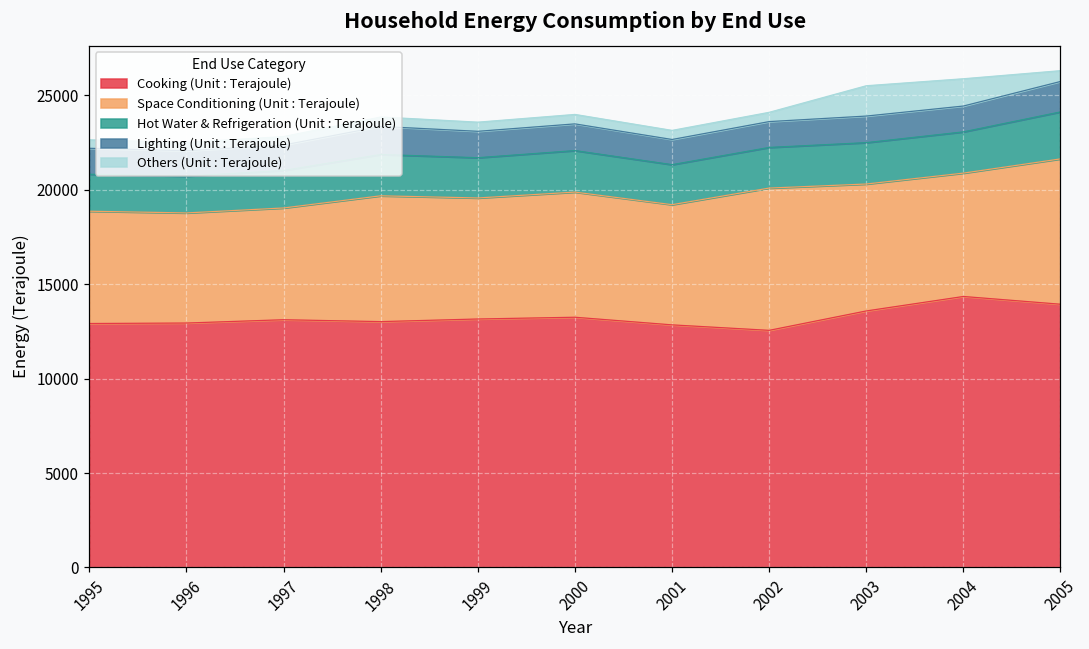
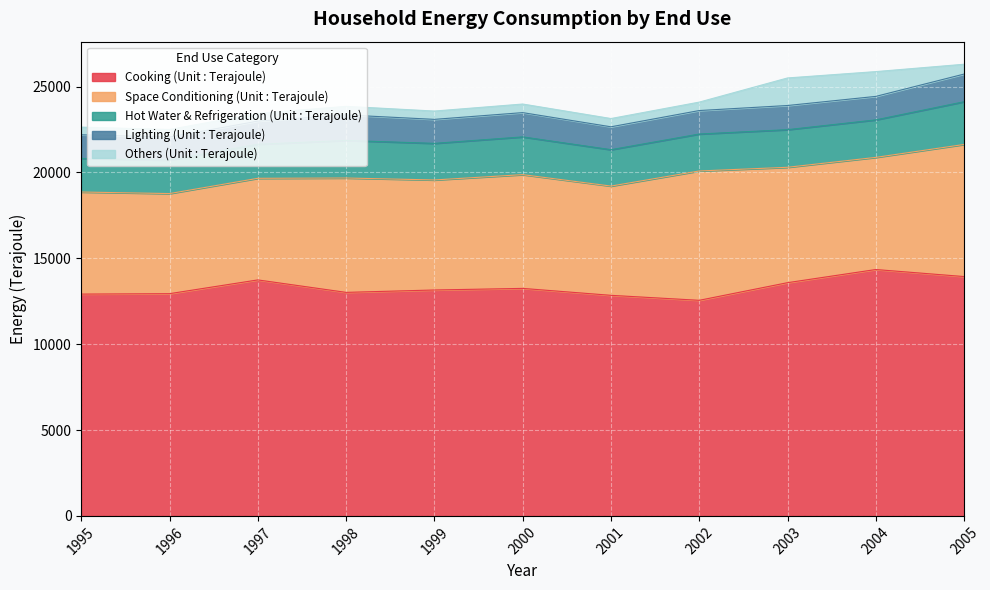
Cooking (Unit : Terajoule), 1997: 13100 -> 13700
